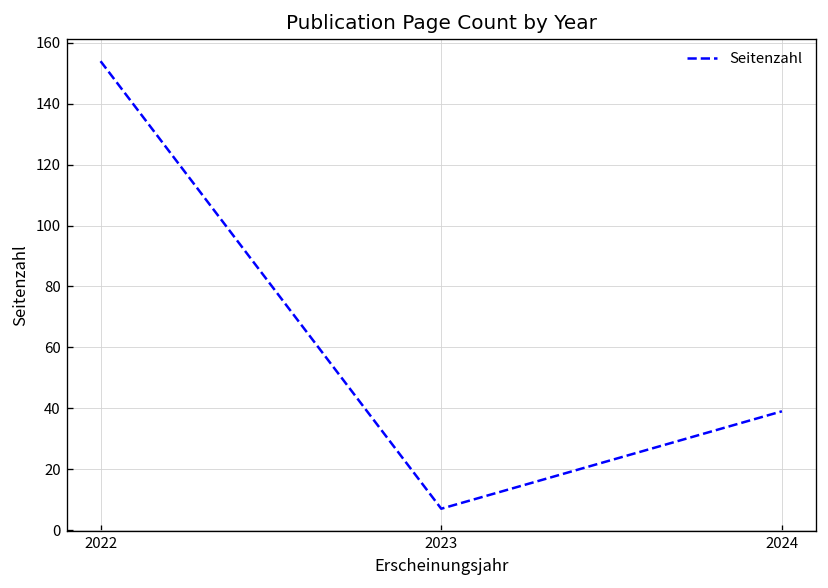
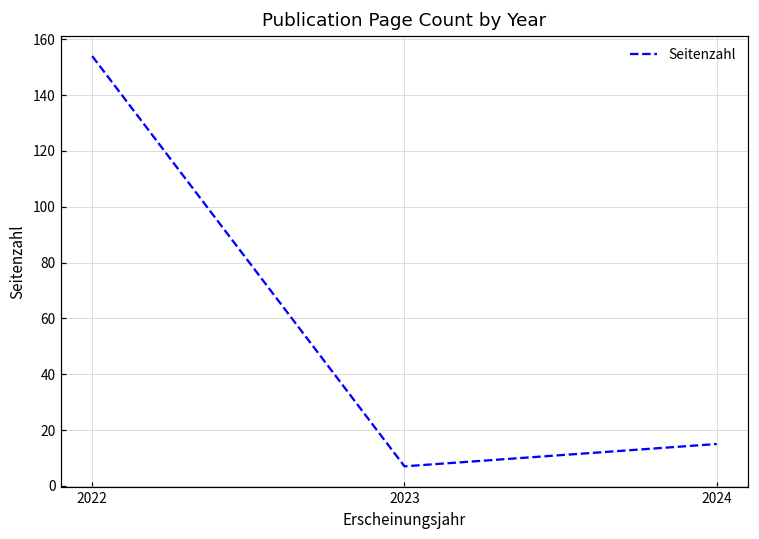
2024: 39 -> 15
